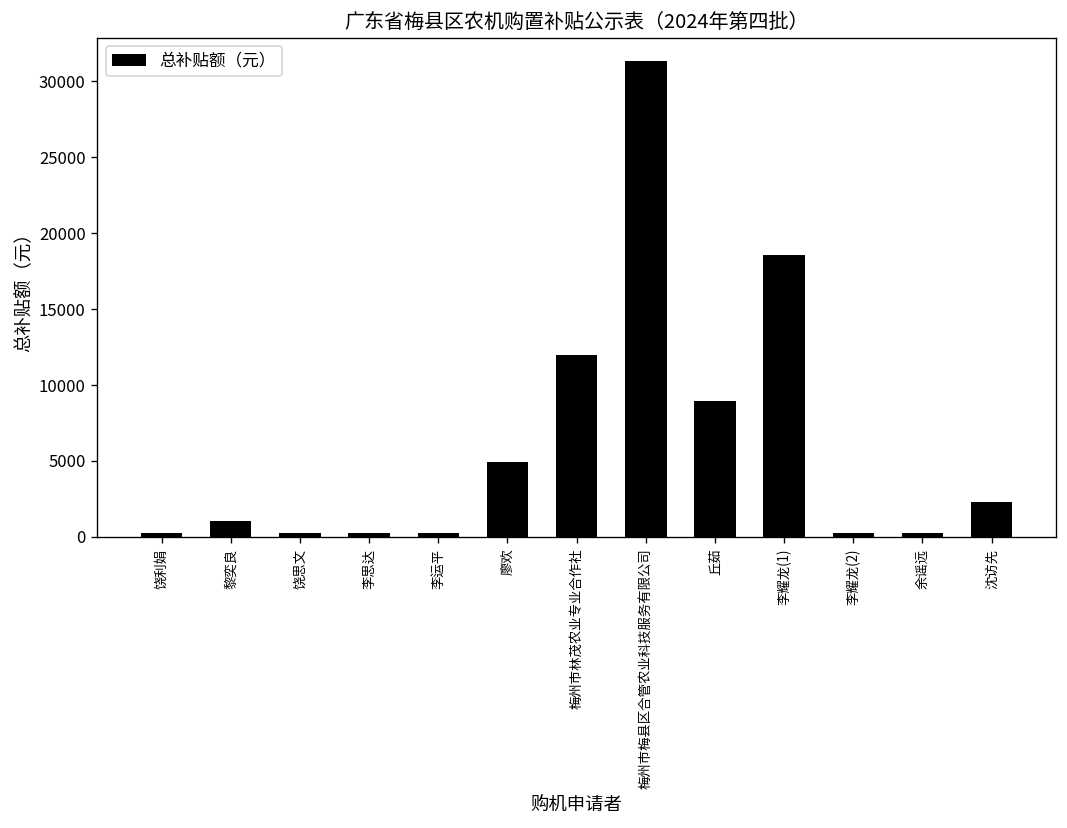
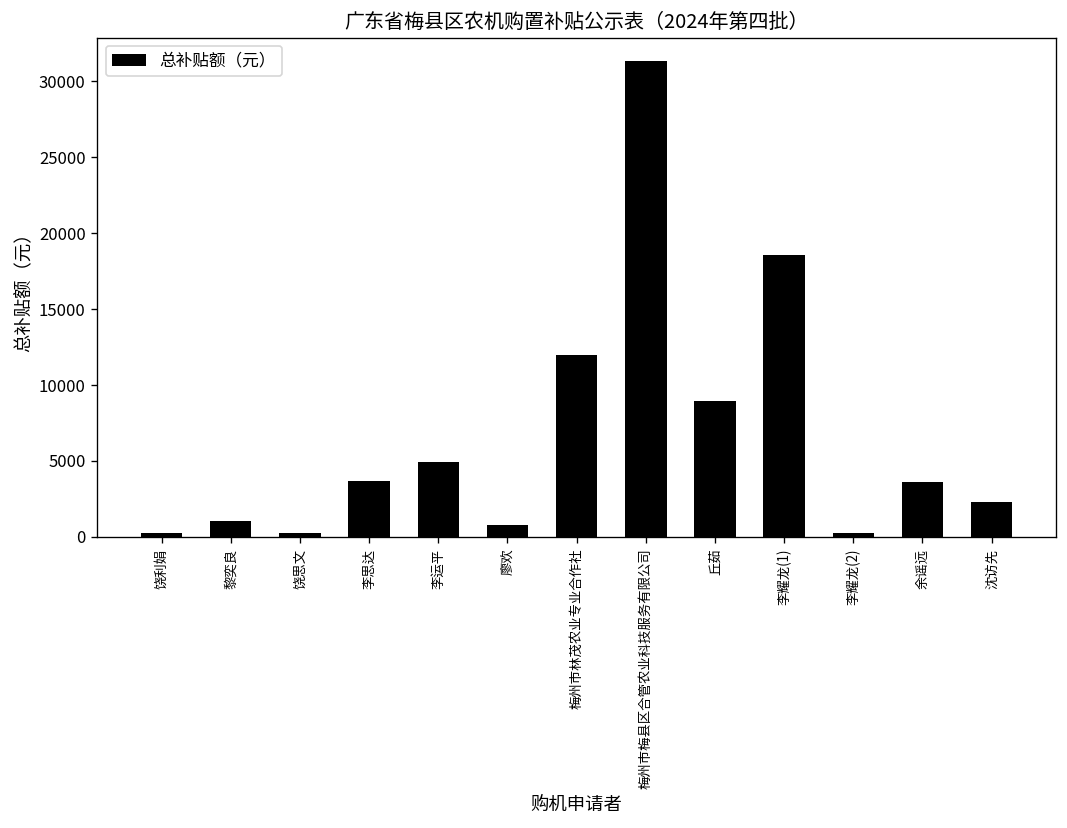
李思达: 300 -> 3700
李运平: 300 -> 5000
廖欢: 5000 -> 800
余谣远: 300 -> 3600
